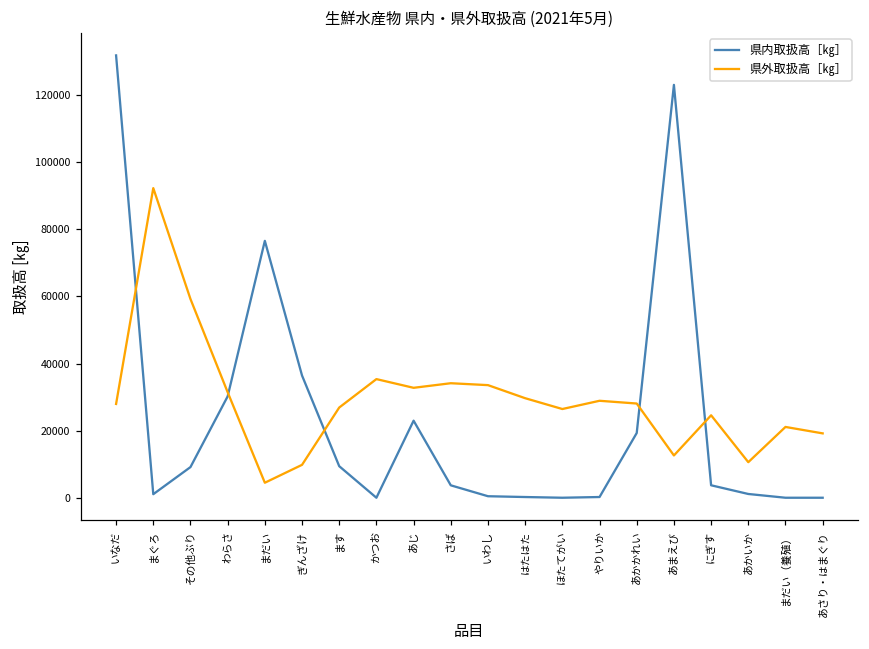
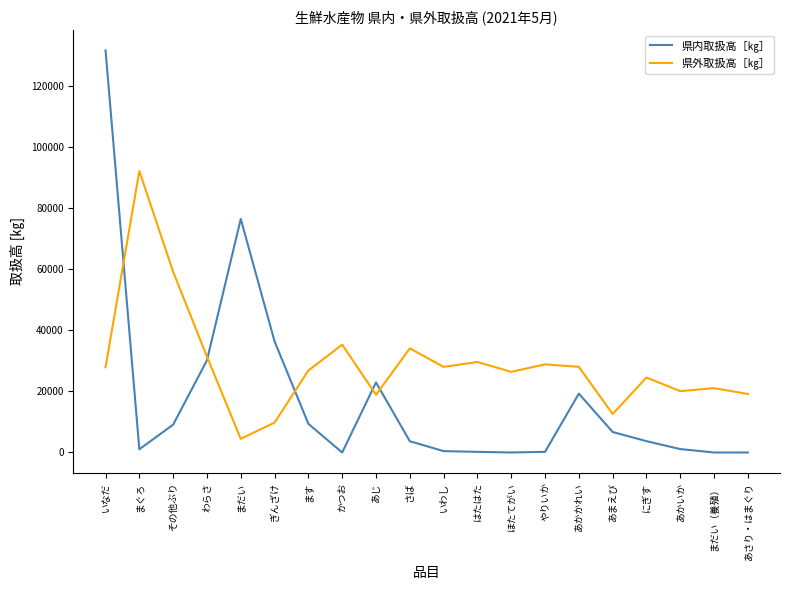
県外取扱高［㎏］, あじ: 33000 -> 19000
県外取扱高［㎏］, いわし: 34000 -> 28000
県内取扱高［㎏］, あまえび: 123000 -> 7000
県外取扱高［㎏］, あかいか: 11000 -> 20000
